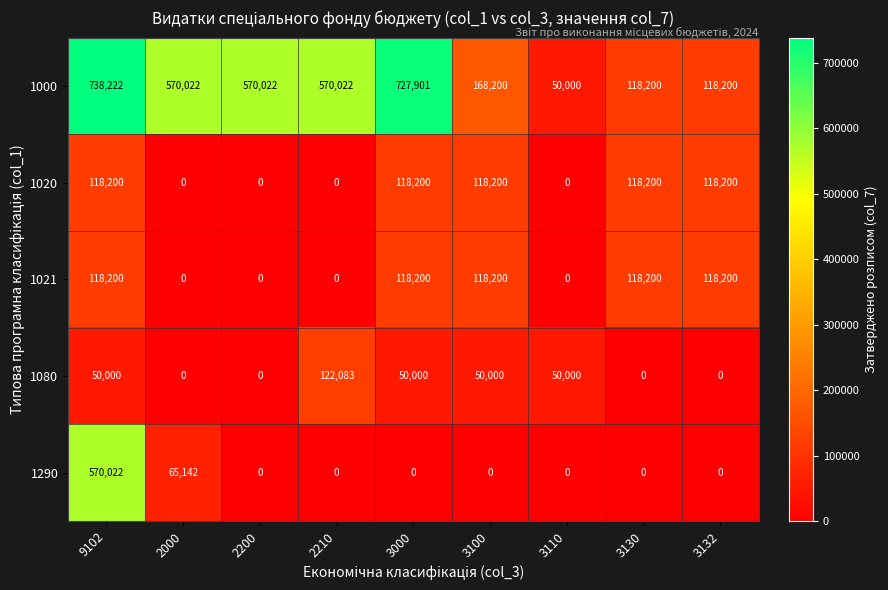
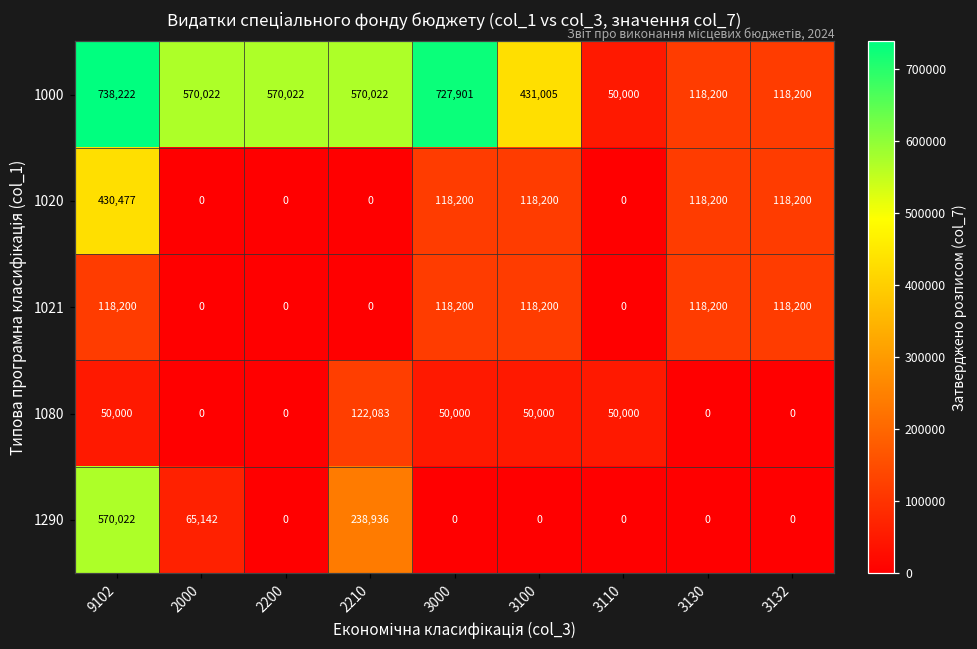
1000, 3100: 168,200 -> 431,005
1020, 9102: 118,200 -> 430,477
1290, 2210: 0 -> 238,936
